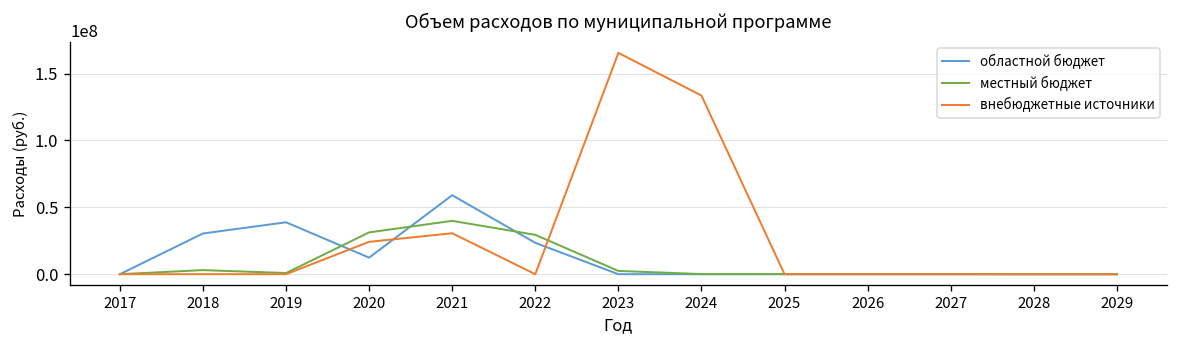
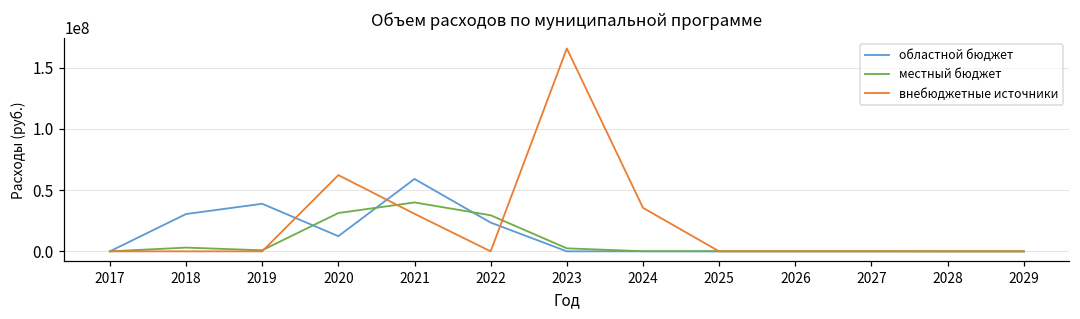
внебюджетные источники, 2020: 24000000 -> 62000000
внебюджетные источники, 2024: 134000000 -> 36000000
